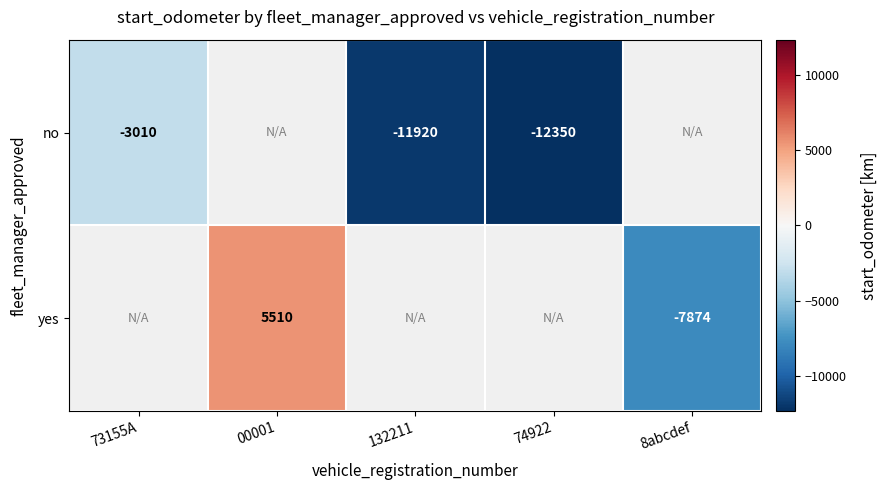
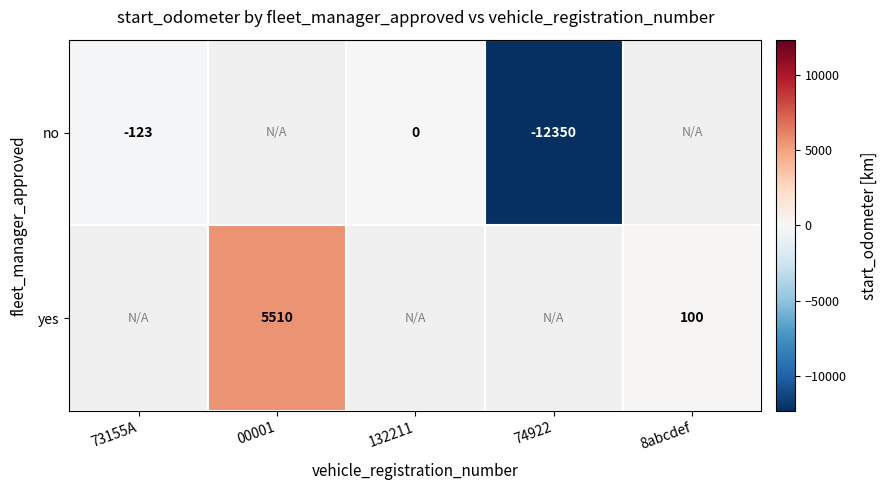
no, 73155A: -3010 -> -123
no, 132211: -11920 -> 0
yes, 8abcdef: -7874 -> 100
